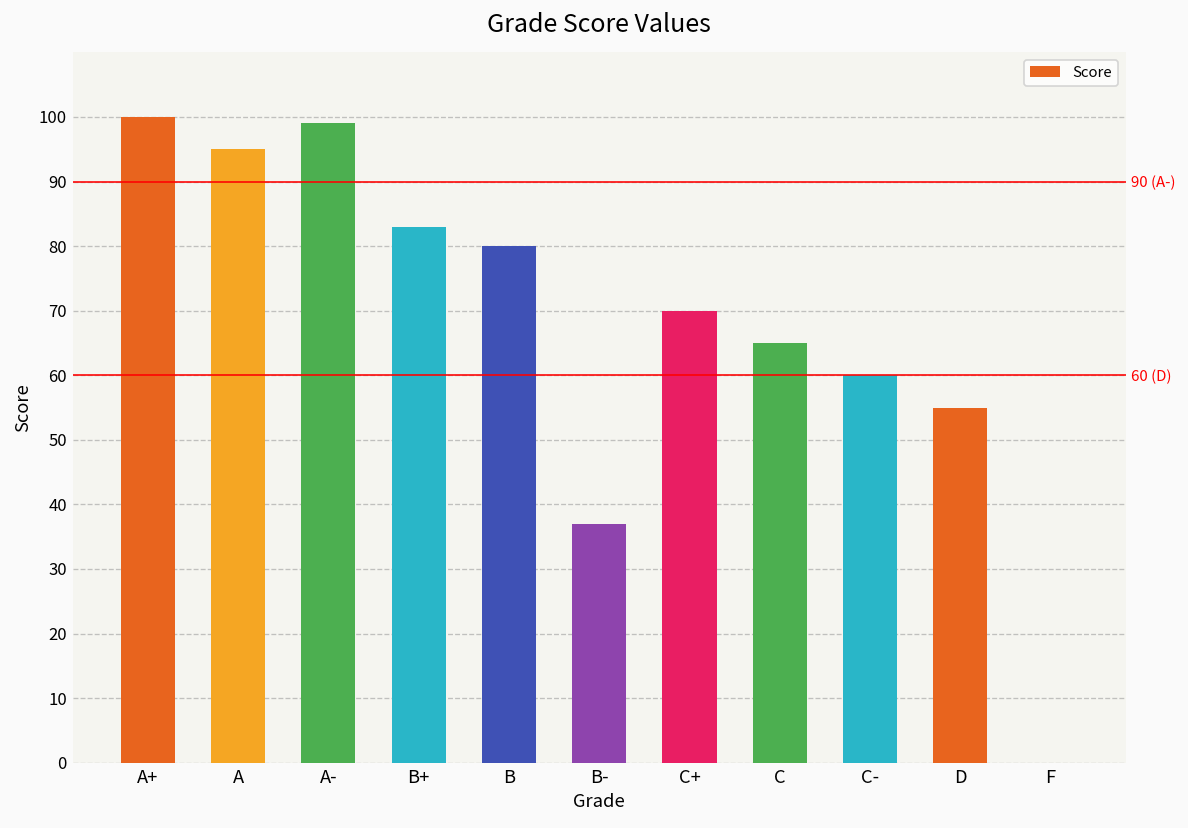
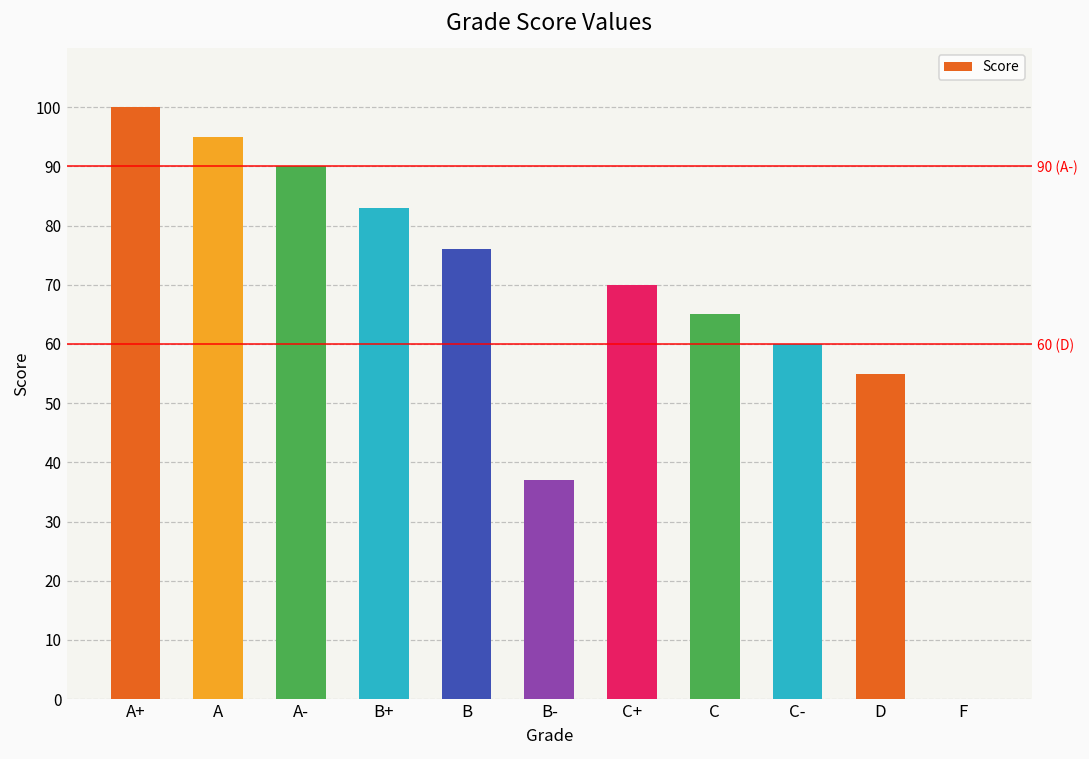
A-: 99 -> 90
B: 80 -> 76
